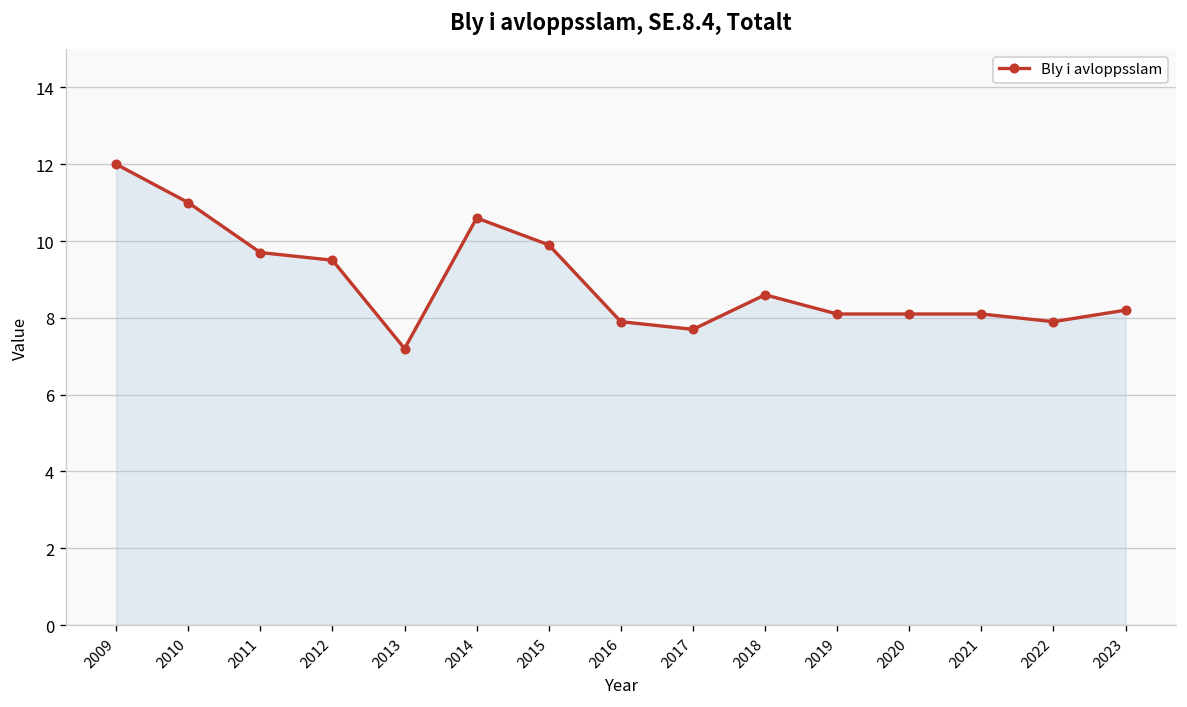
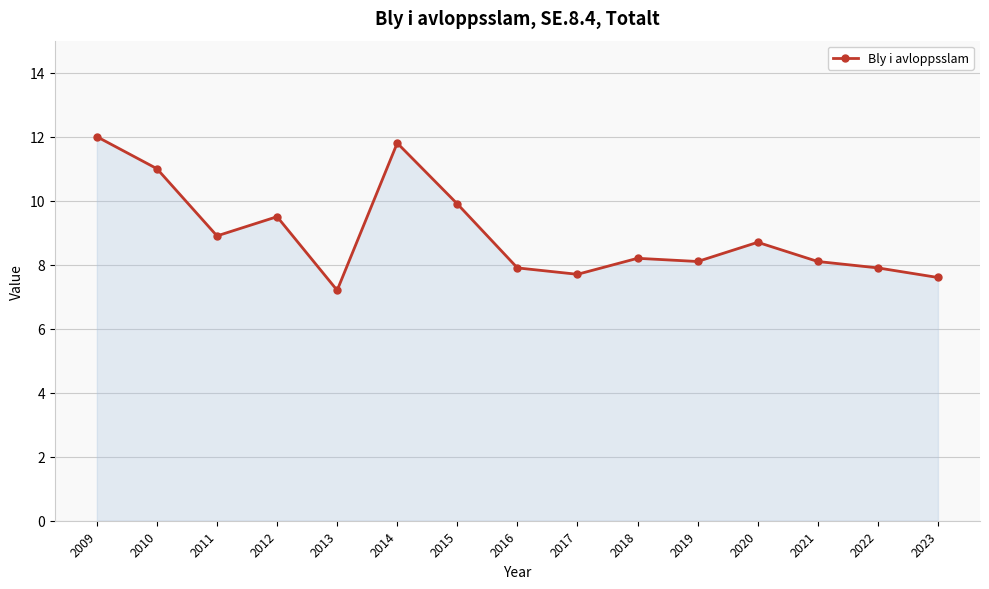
2011: 9.7 -> 8.9
2014: 10.6 -> 11.8
2018: 8.6 -> 8.2
2020: 8.1 -> 8.7
2023: 8.2 -> 7.6
